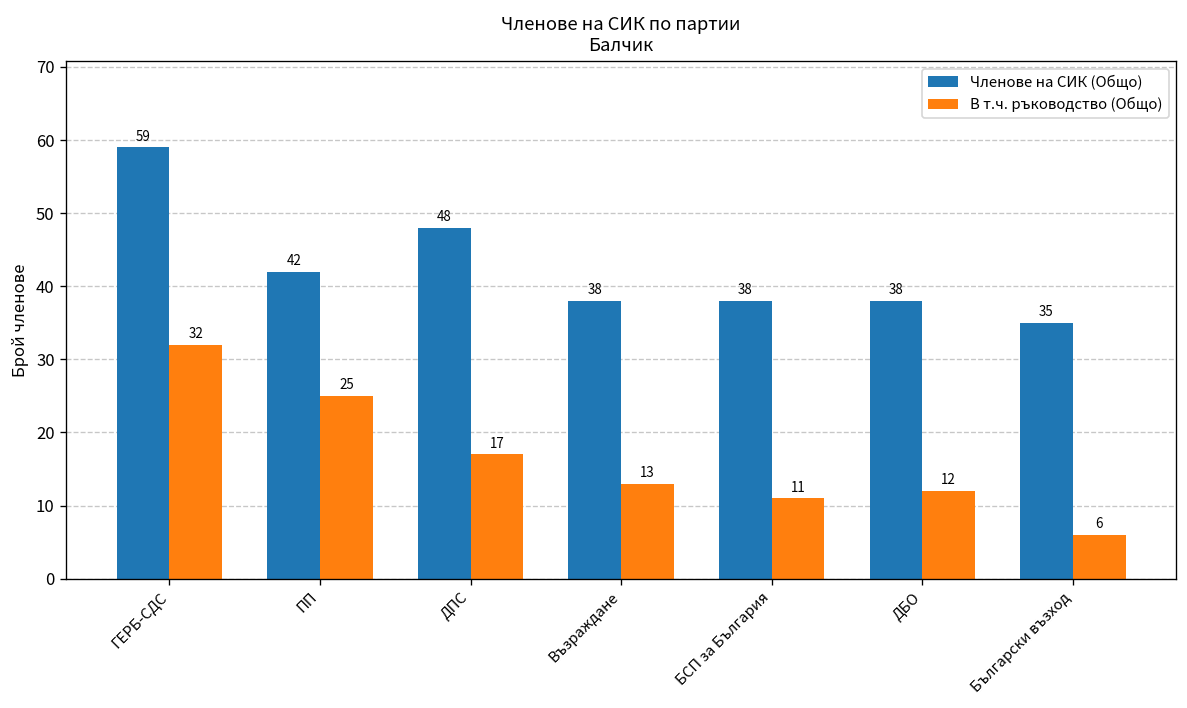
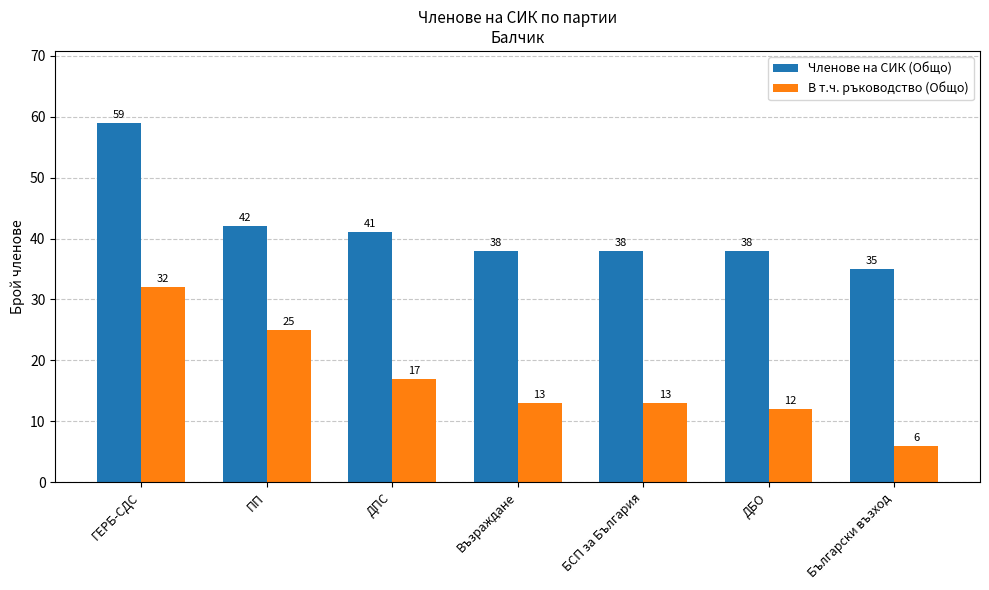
Членове на СИК (Общо), ДПС: 48 -> 41
В т.ч. ръководство (Общо), БСП за България: 11 -> 13
